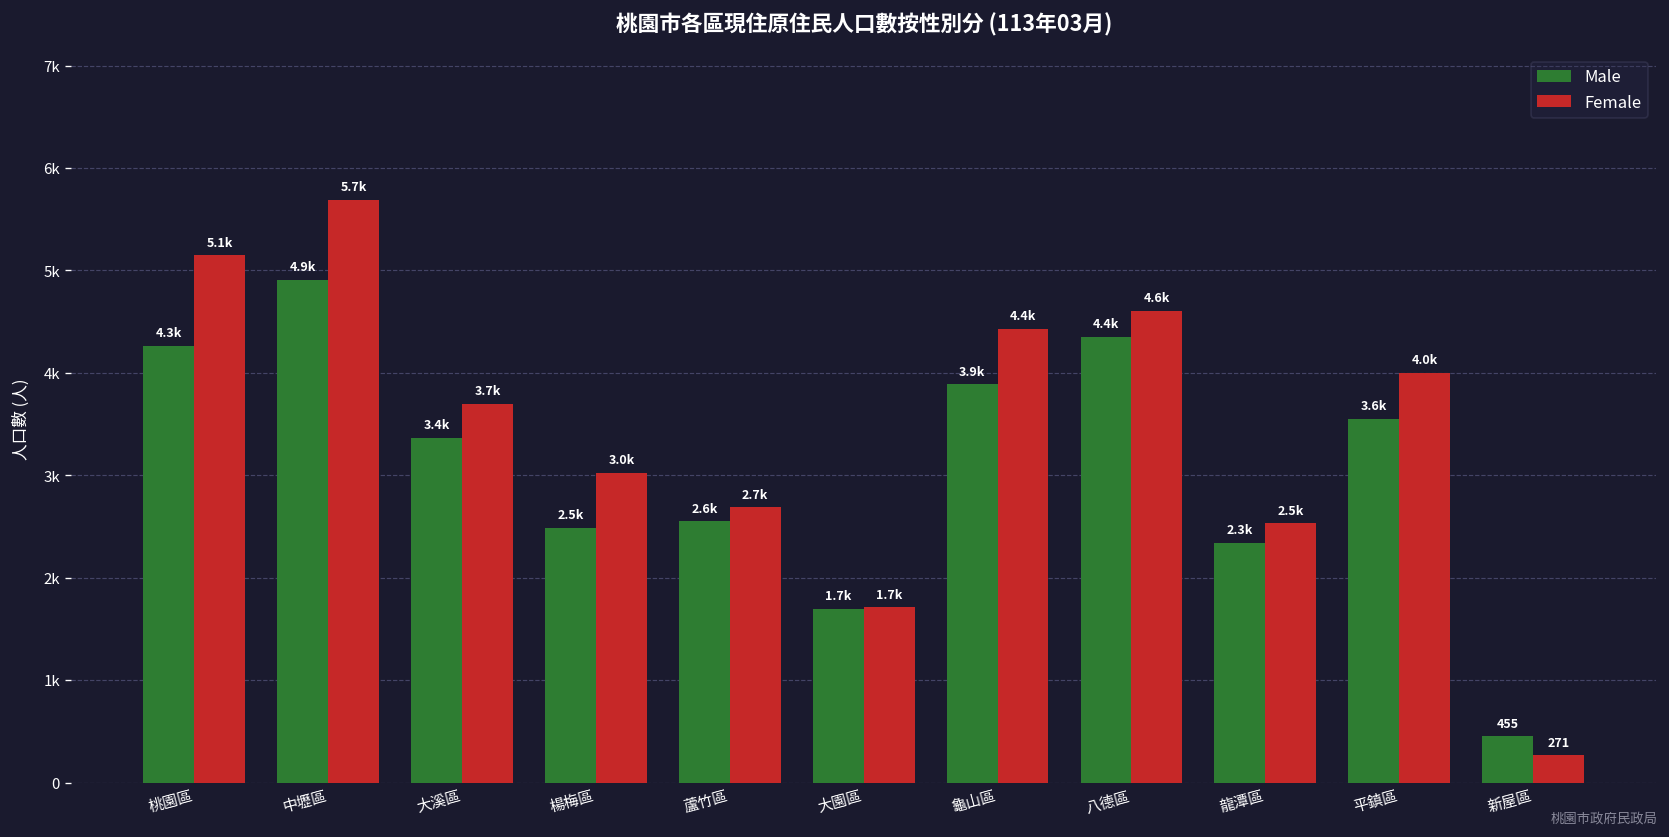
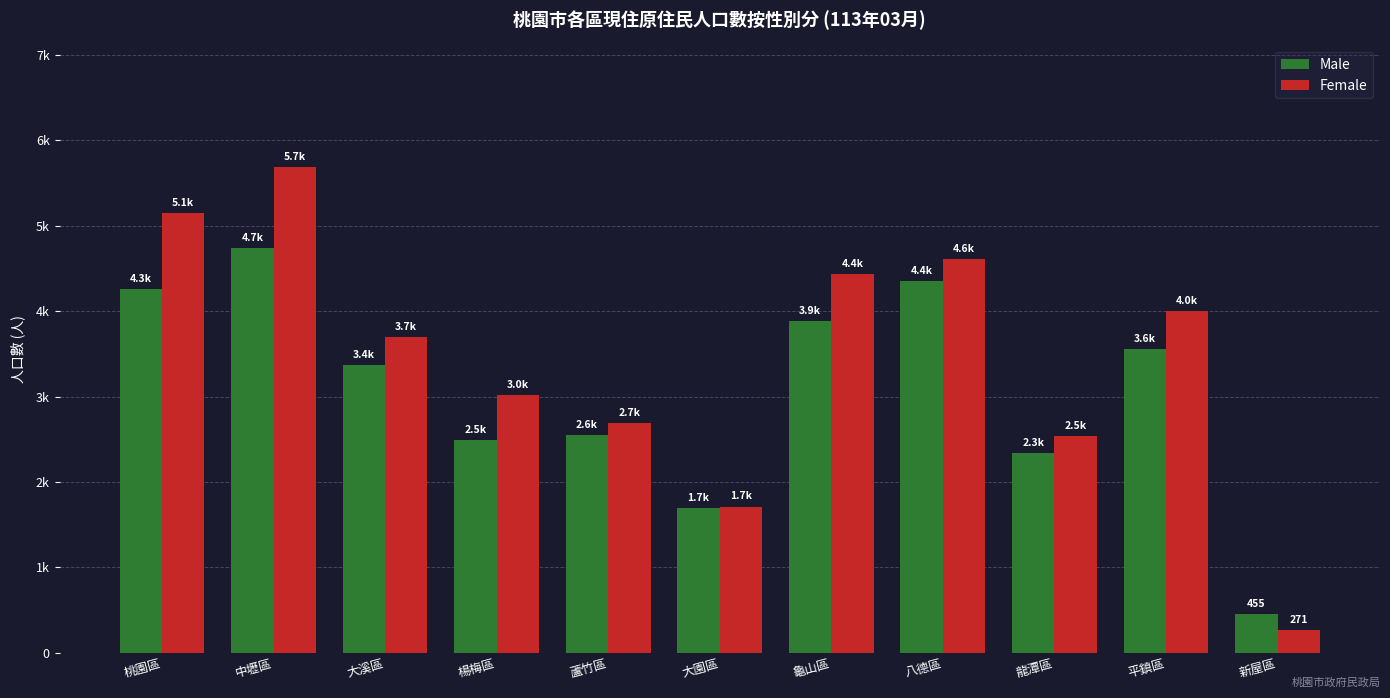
Male, 中壢區: 4.9k -> 4.7k
